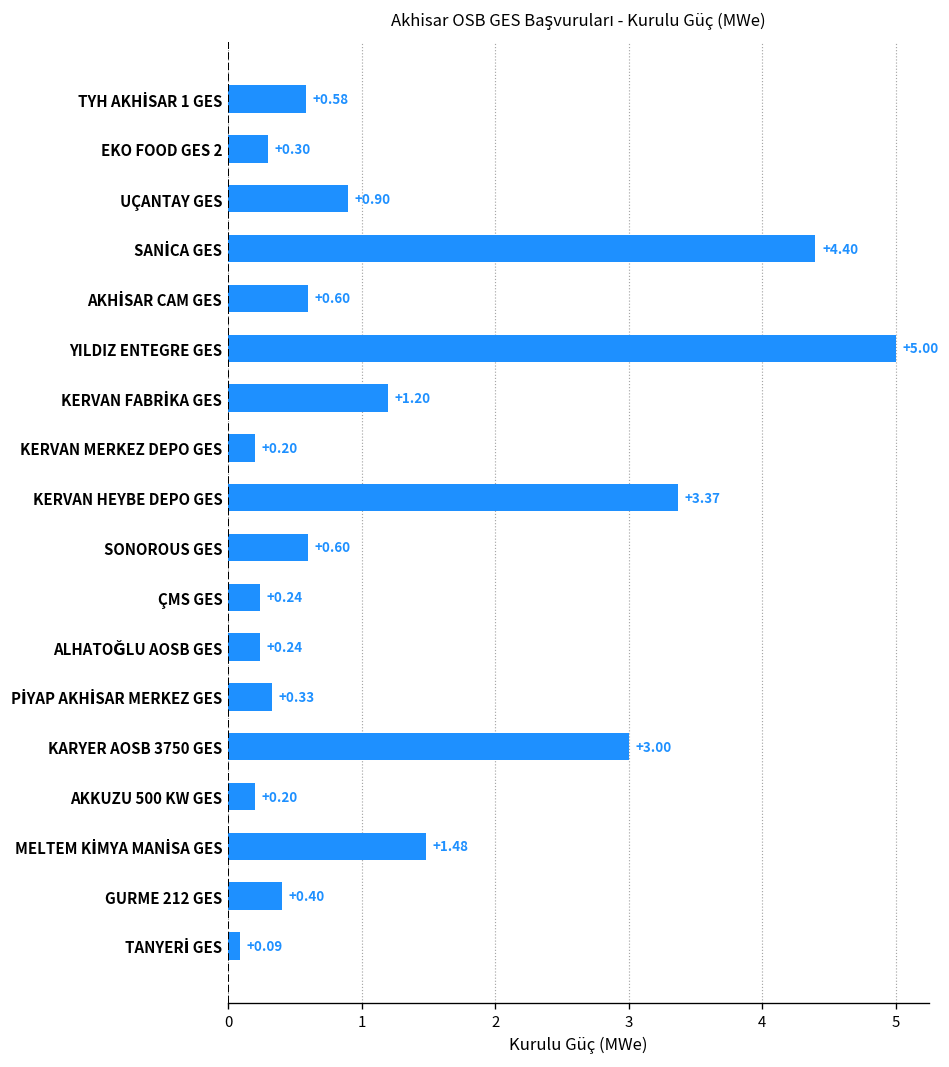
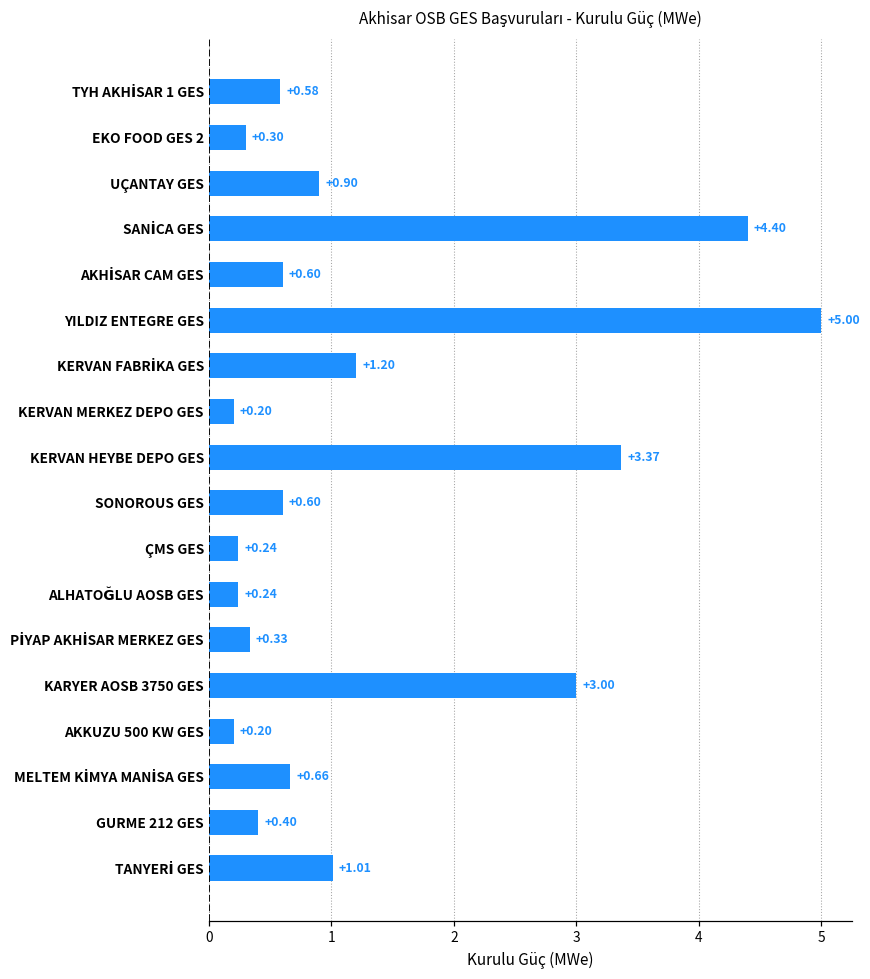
MELTEM KİMYA MANİSA GES: +1.48 -> +0.66
TANYERİ GES: +0.09 -> +1.01
